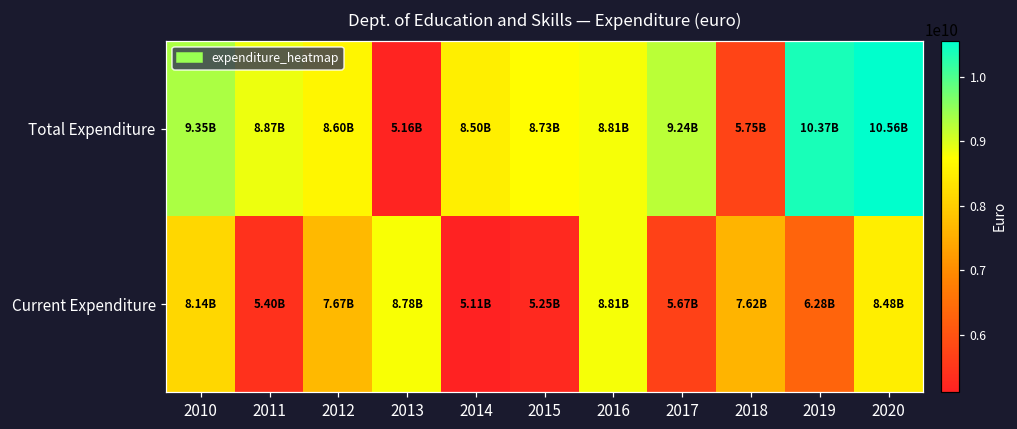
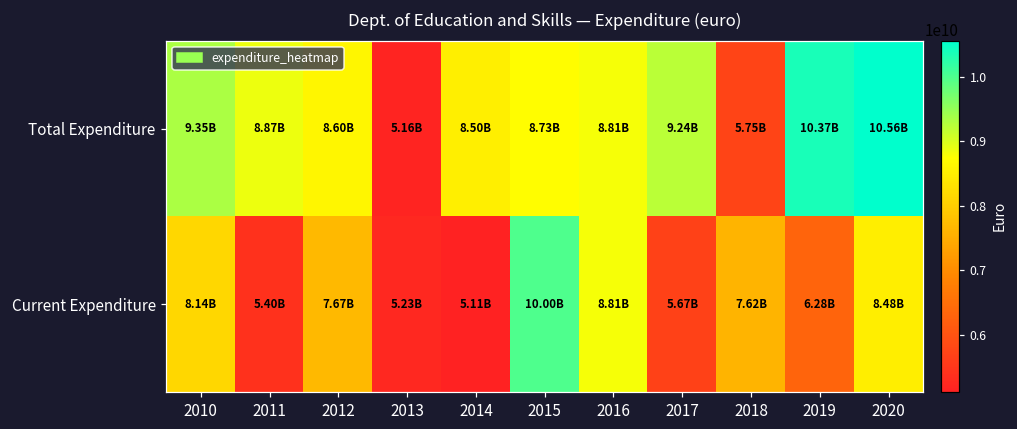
Current Expenditure, 2013: 8.78B -> 5.23B
Current Expenditure, 2015: 5.25B -> 10.00B
